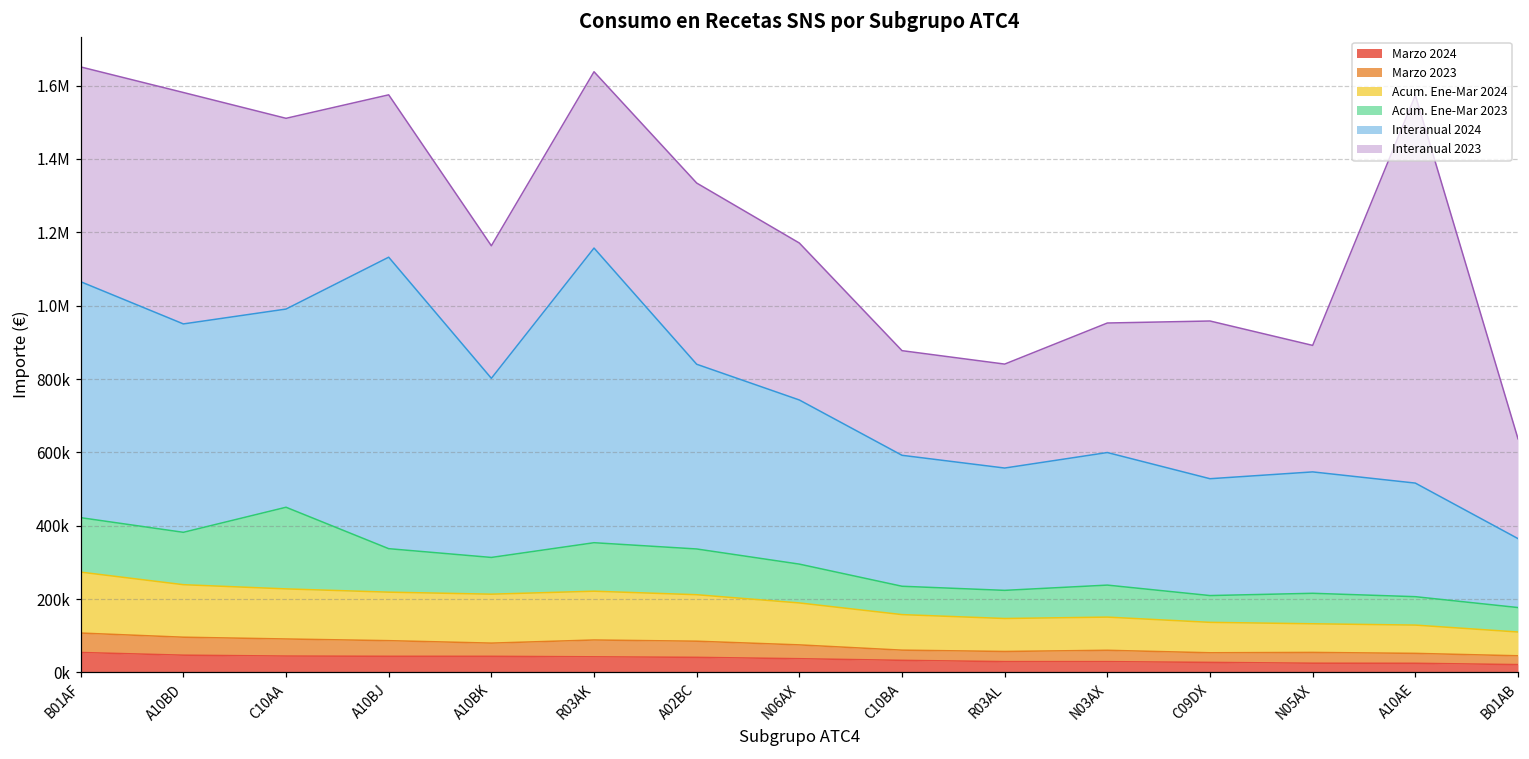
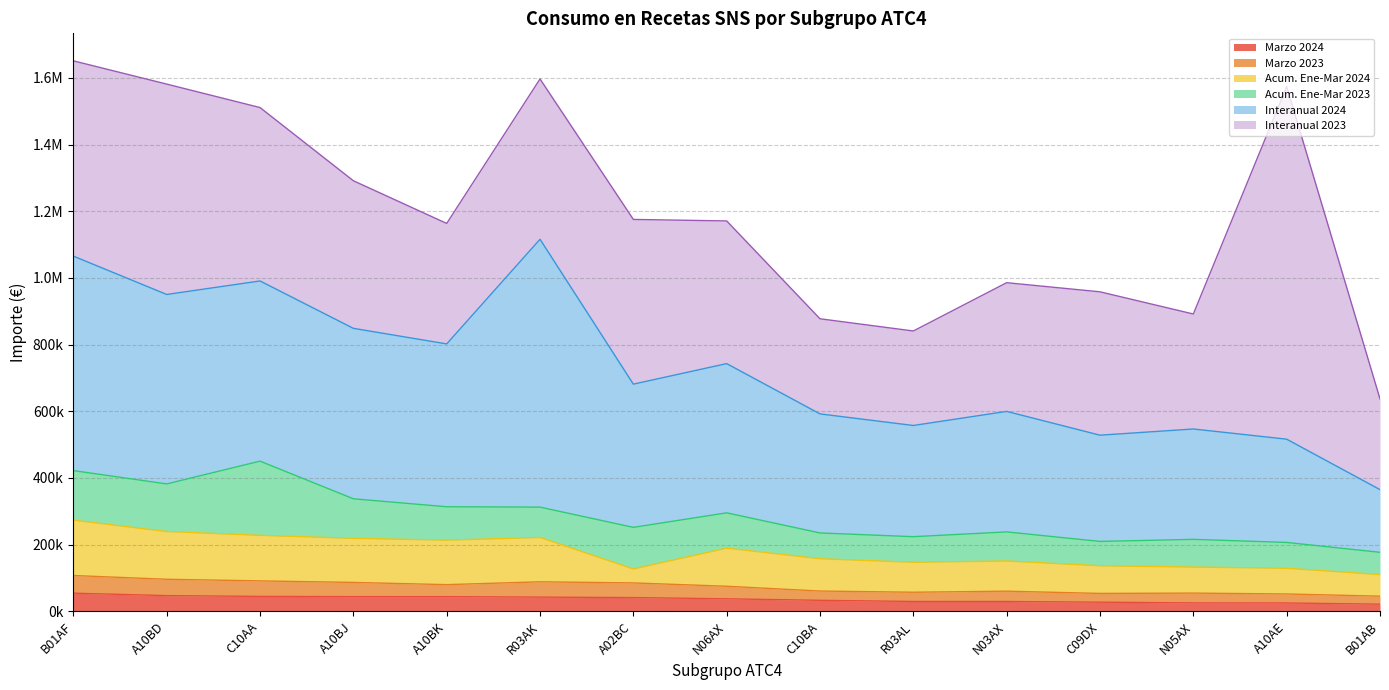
Interanual 2024, A10BJ: 790000 -> 510000
Acum. Ene-Mar 2023, R03AK: 130000 -> 90000
Acum. Ene-Mar 2024, A02BC: 130000 -> 40000
Interanual 2024, A02BC: 500000 -> 430000
Interanual 2023, N03AX: 350000 -> 390000
